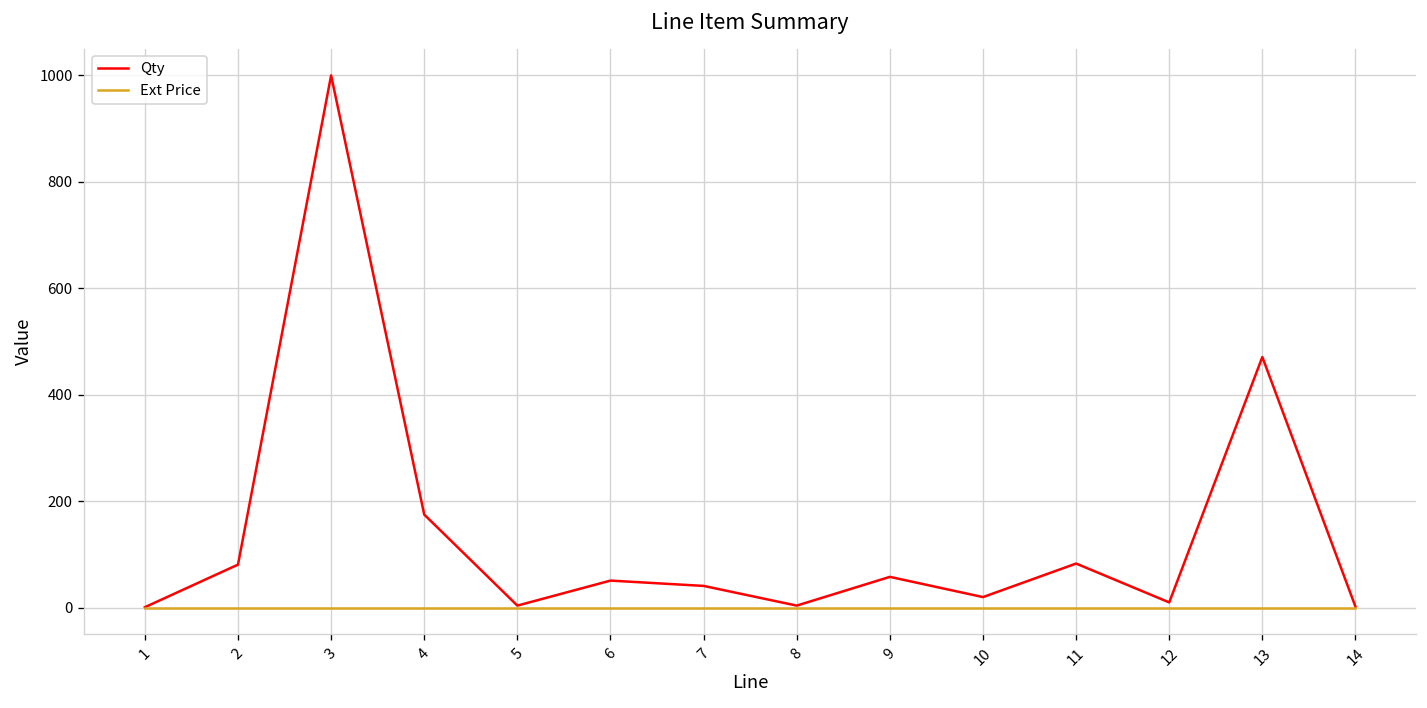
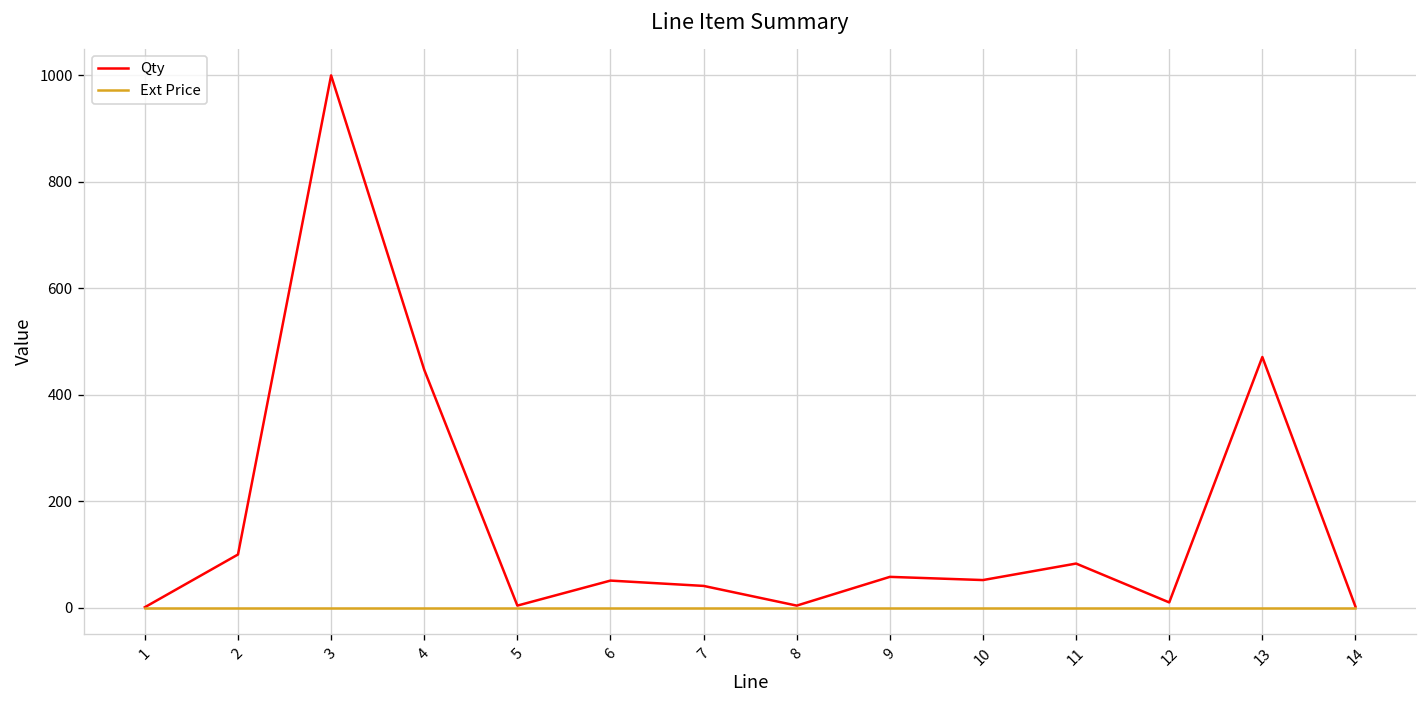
Qty, 2: 80 -> 100
Qty, 4: 180 -> 450
Qty, 10: 20 -> 50
